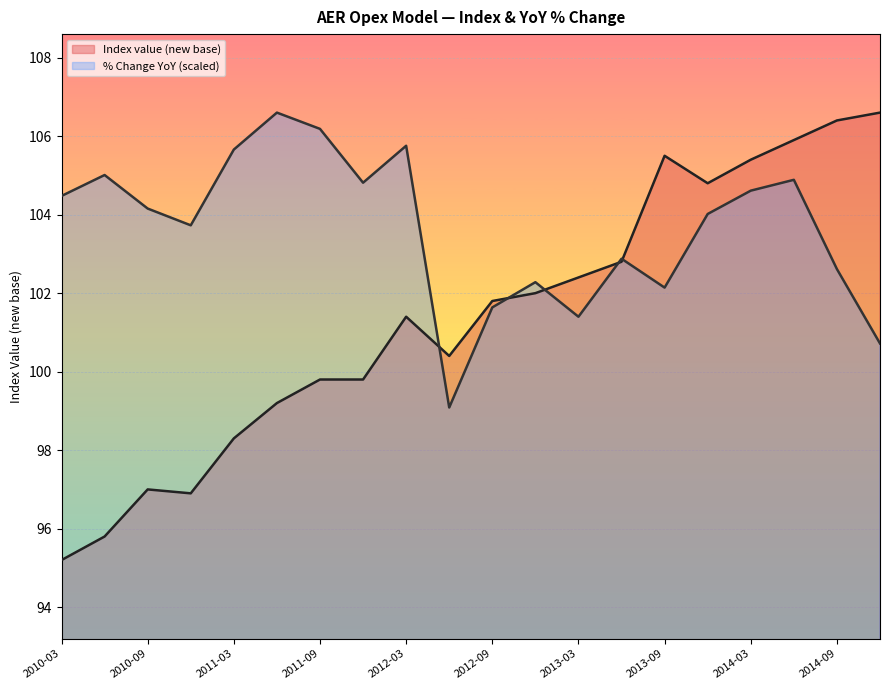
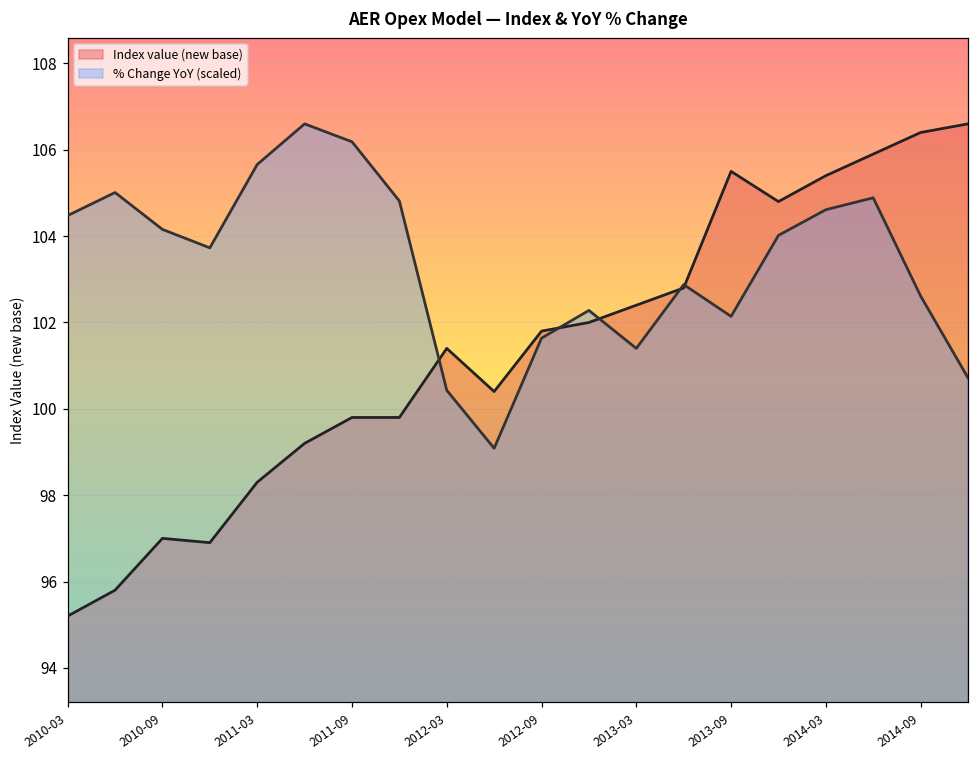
% Change YoY (scaled), 2012-03: 105.8 -> 100.4
